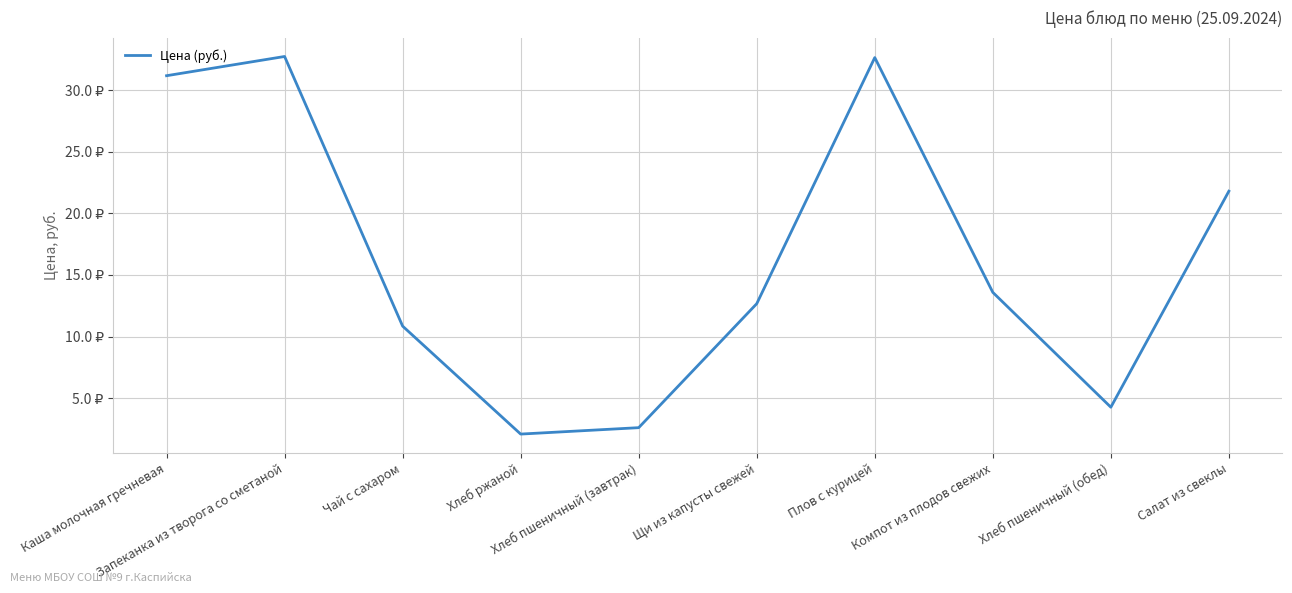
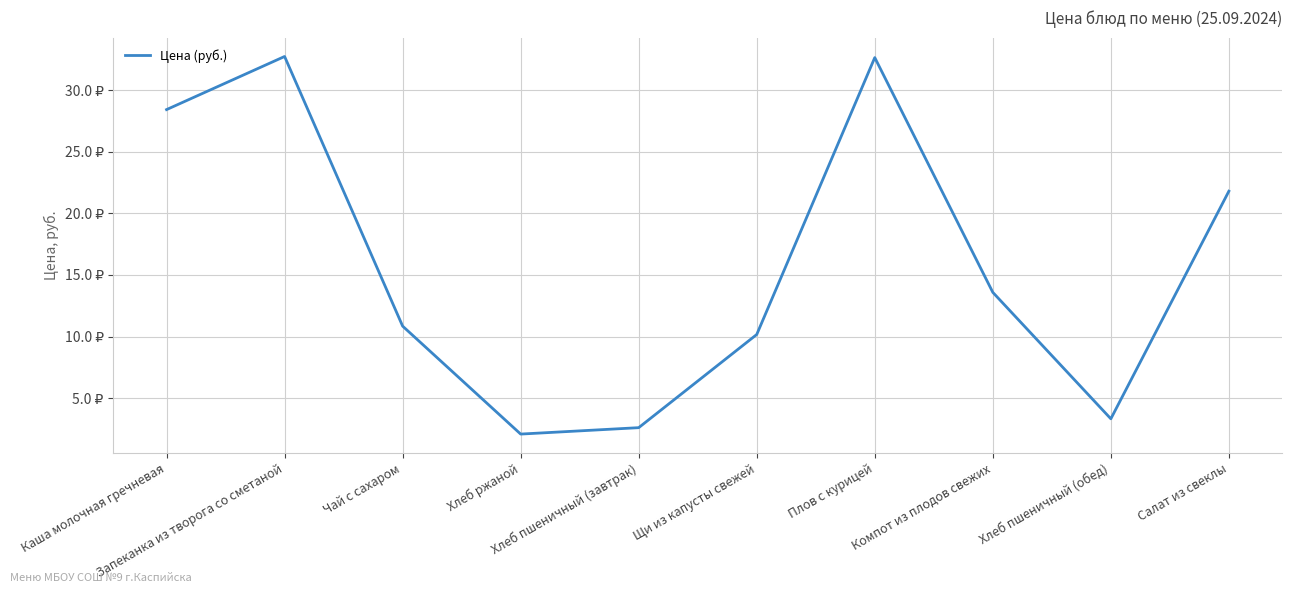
Каша молочная гречневая: 31.2 ₽ -> 28.4 ₽
Щи из капусты свежей: 12.7 ₽ -> 10.2 ₽
Хлеб пшеничный (обед): 4.3 ₽ -> 3.3 ₽
